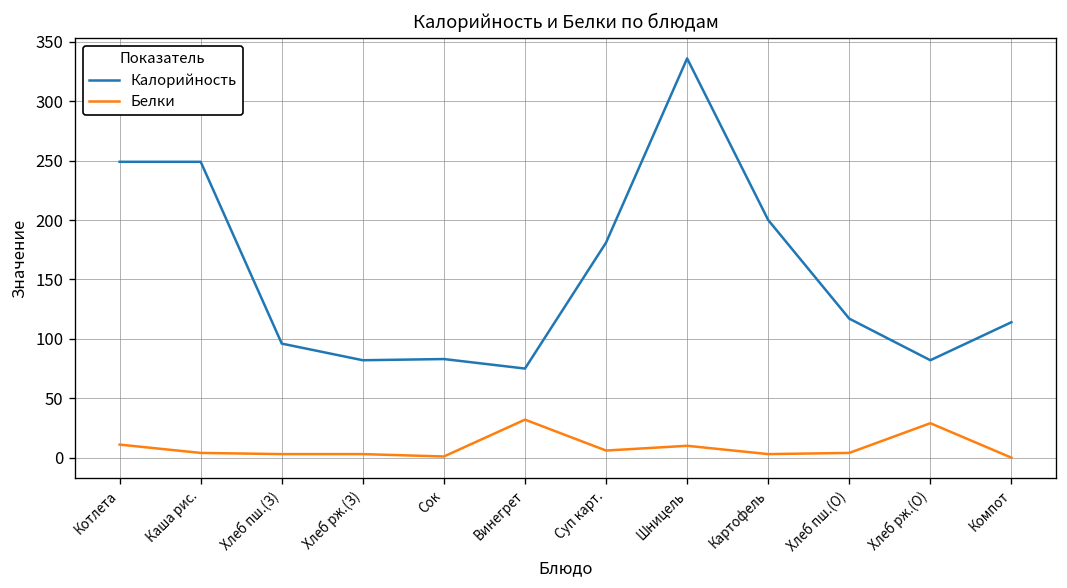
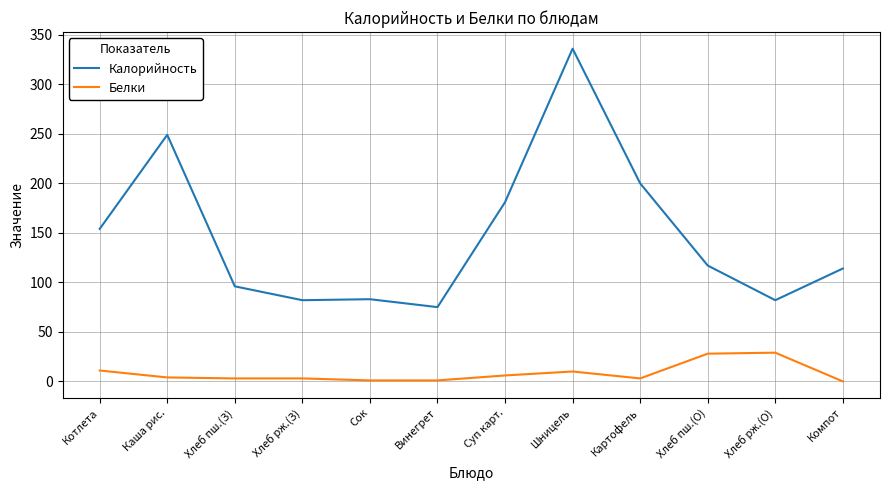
Калорийность, Котлета: 250 -> 150
Белки, Винегрет: 30 -> 0
Белки, Хлеб пш.(О): 0 -> 30
